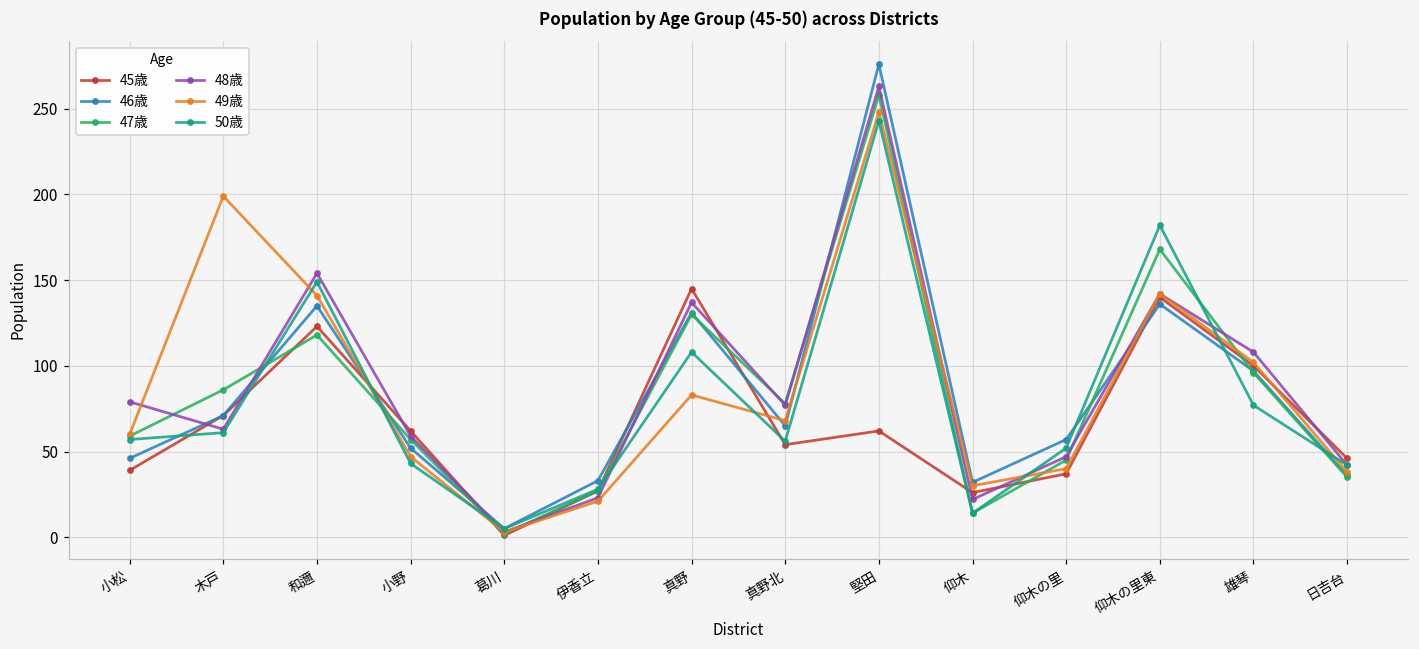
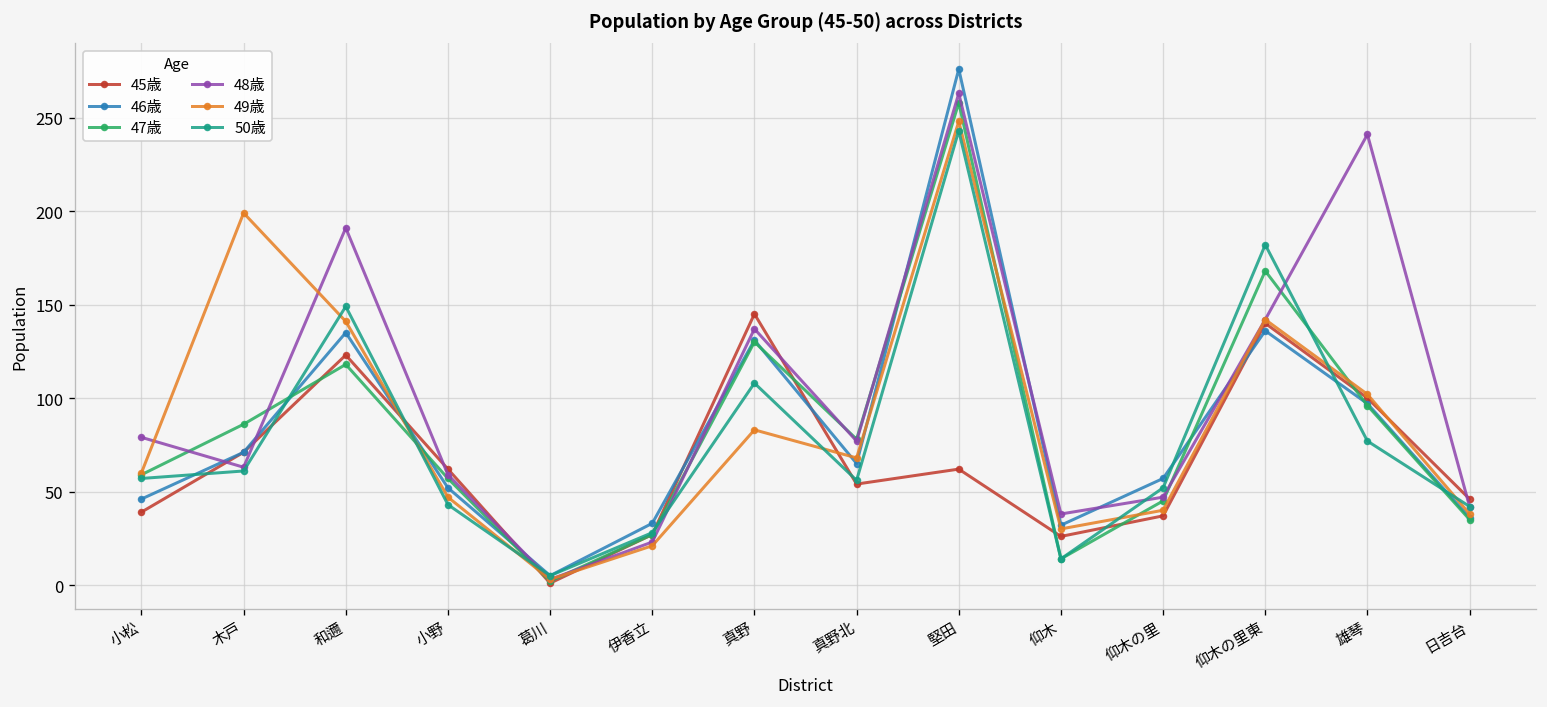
48歳, 和邇: 154 -> 191
48歳, 仰木: 22 -> 38
48歳, 雄琴: 108 -> 241
